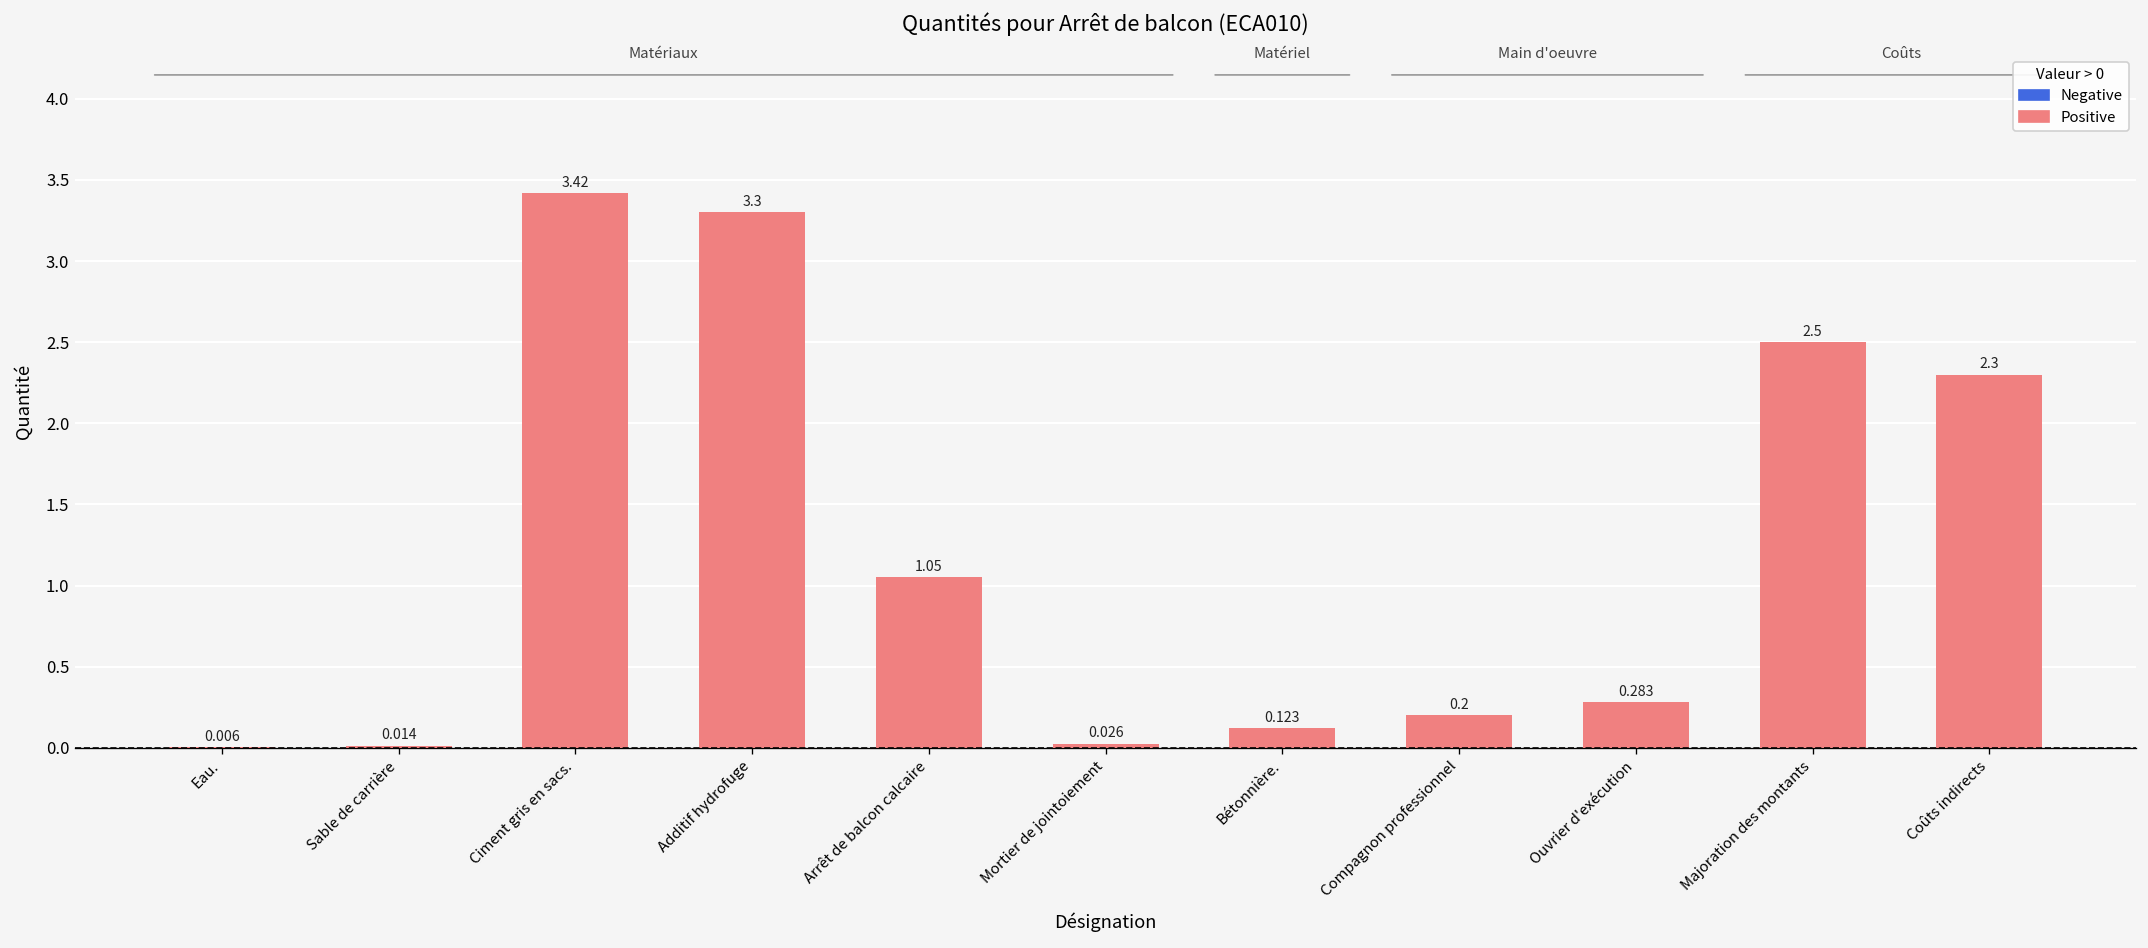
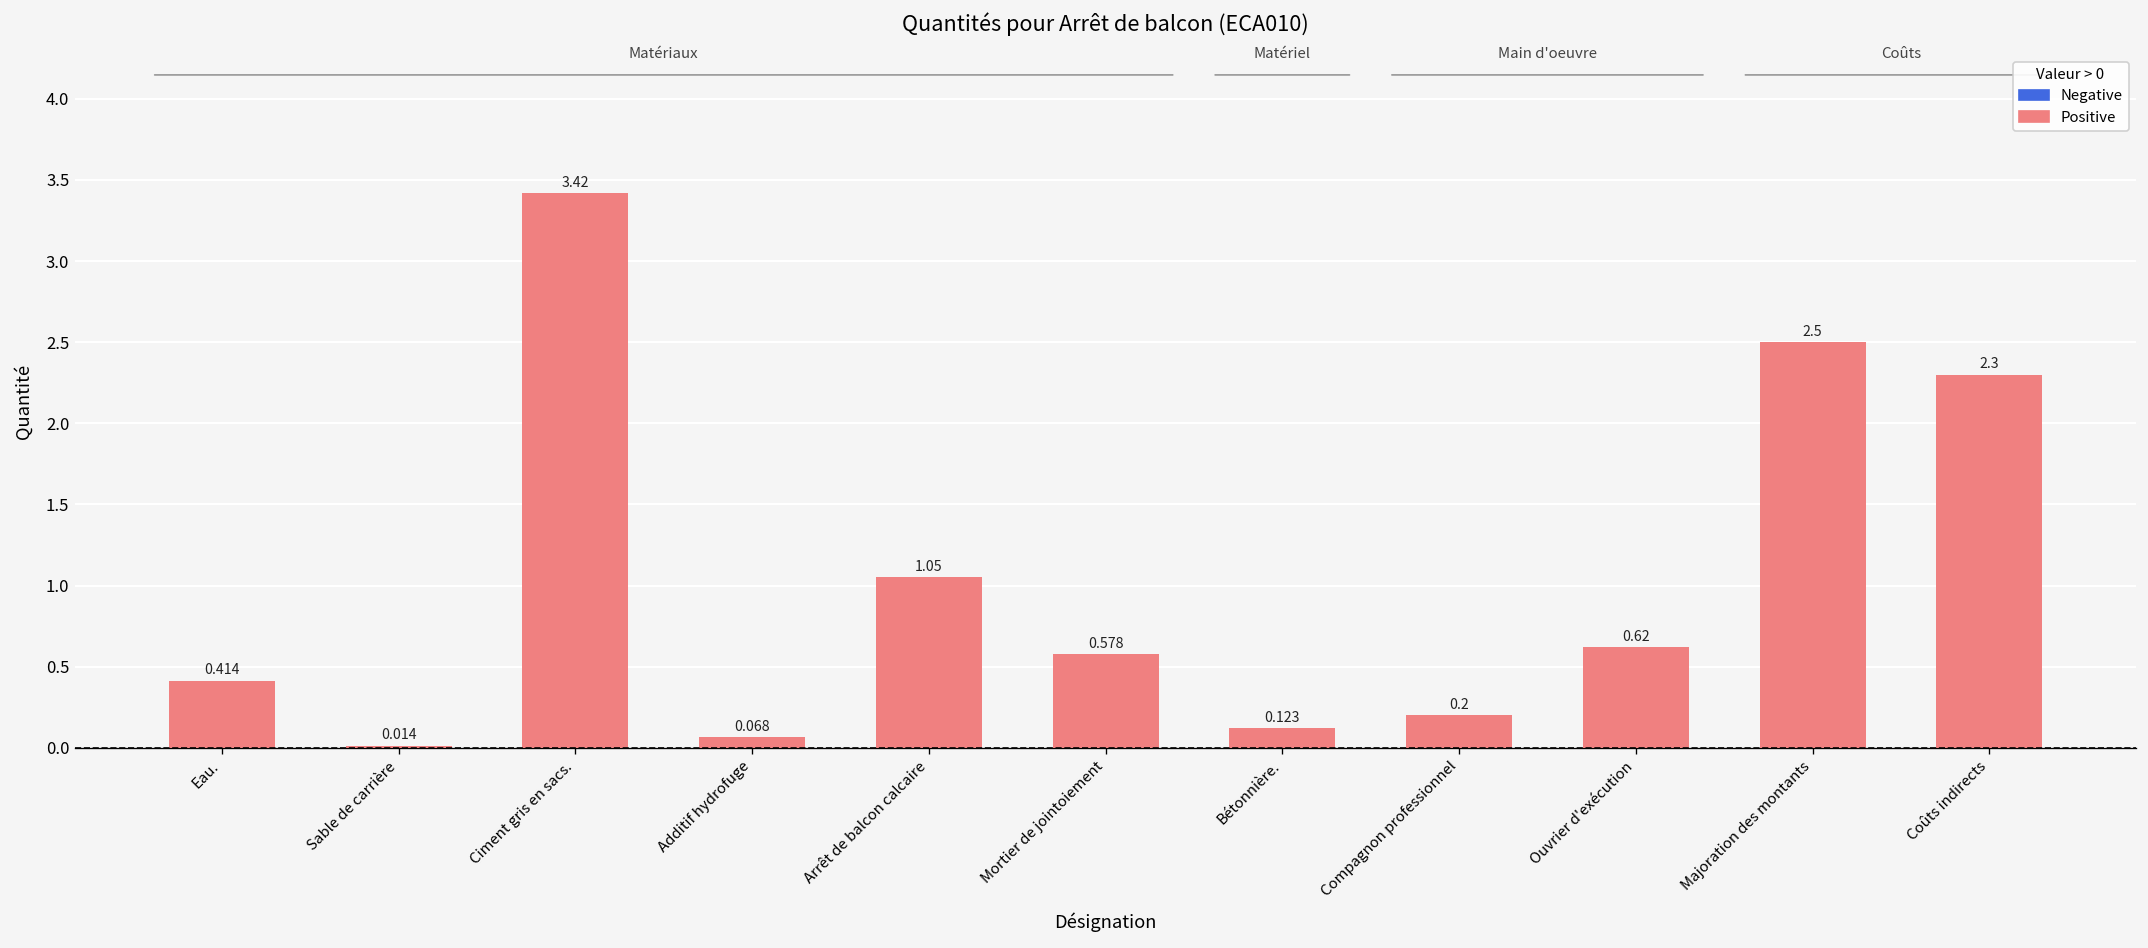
Eau.: 0.006 -> 0.414
Additif hydrofuge: 3.3 -> 0.068
Mortier de jointoiement: 0.026 -> 0.578
Ouvrier d'exécution: 0.283 -> 0.62
